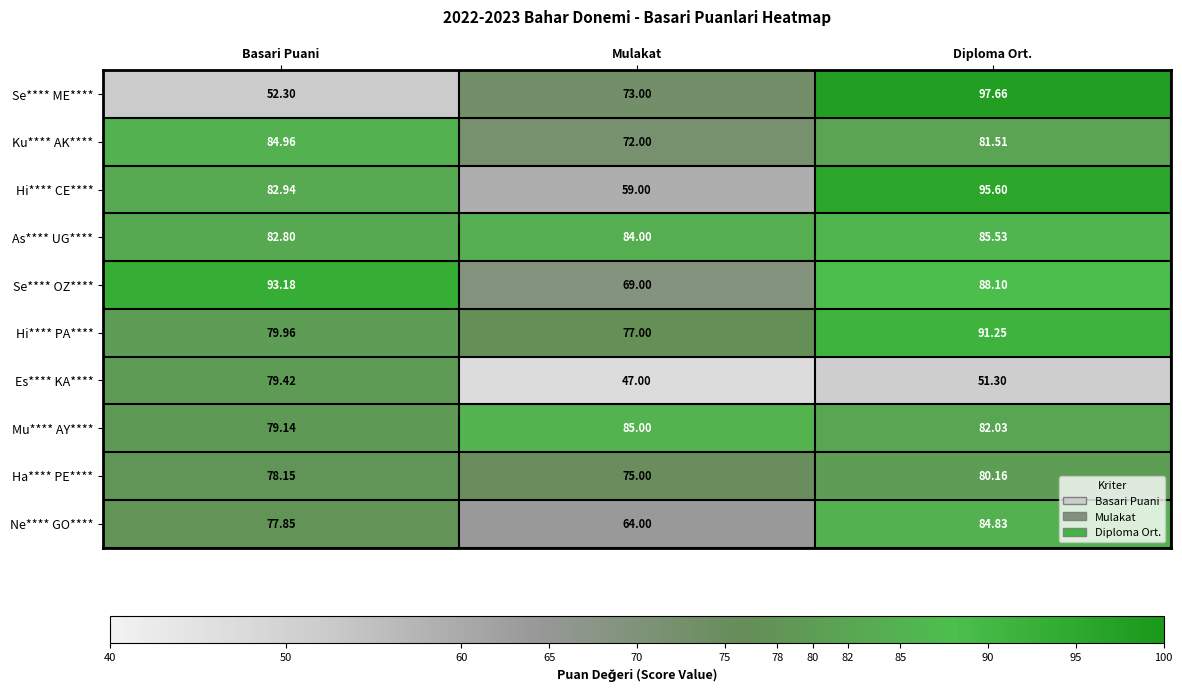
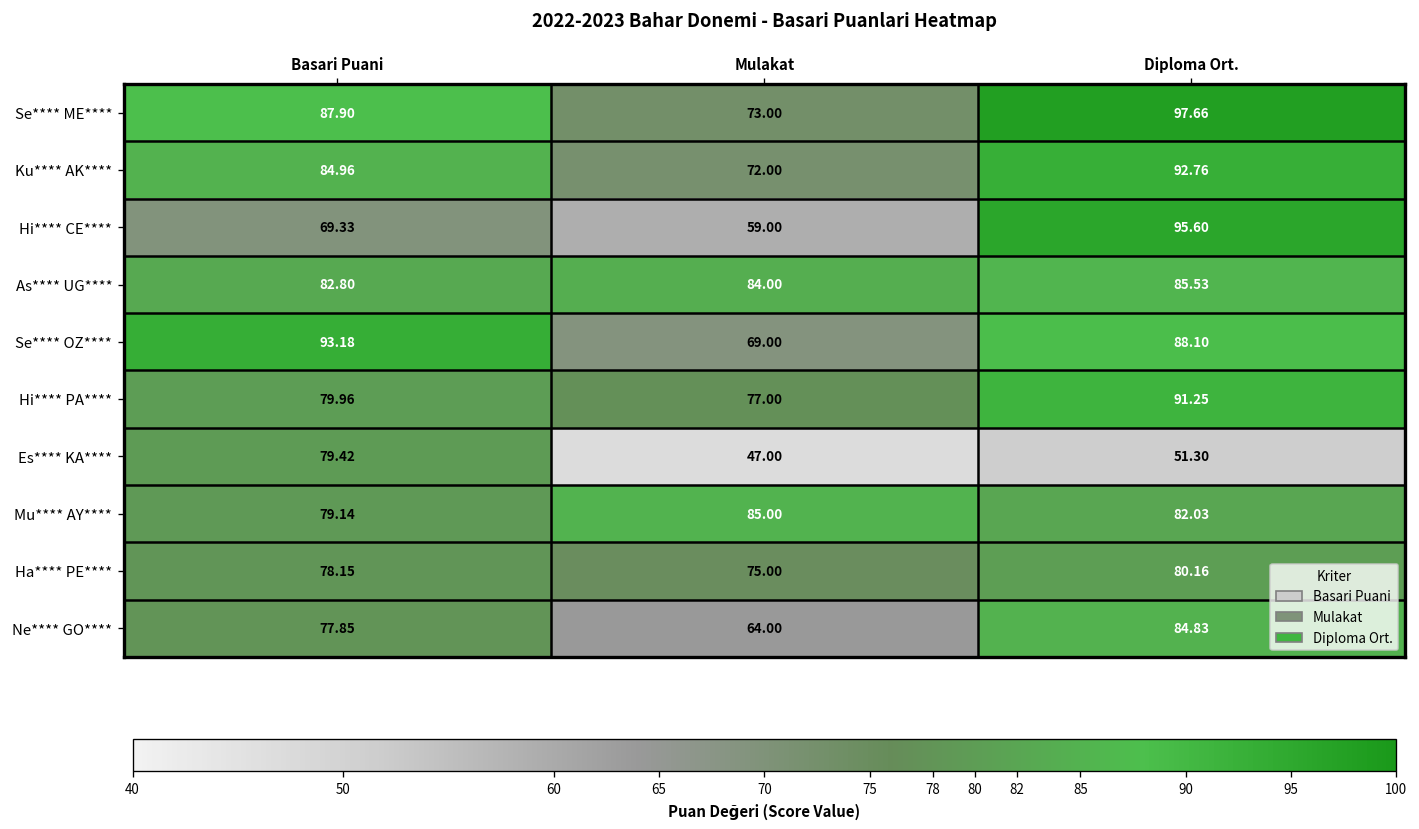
Se**** ME****, Basari Puani: 52.30 -> 87.90
Ku**** AK****, Diploma Ort.: 81.51 -> 92.76
Hi**** CE****, Basari Puani: 82.94 -> 69.33
